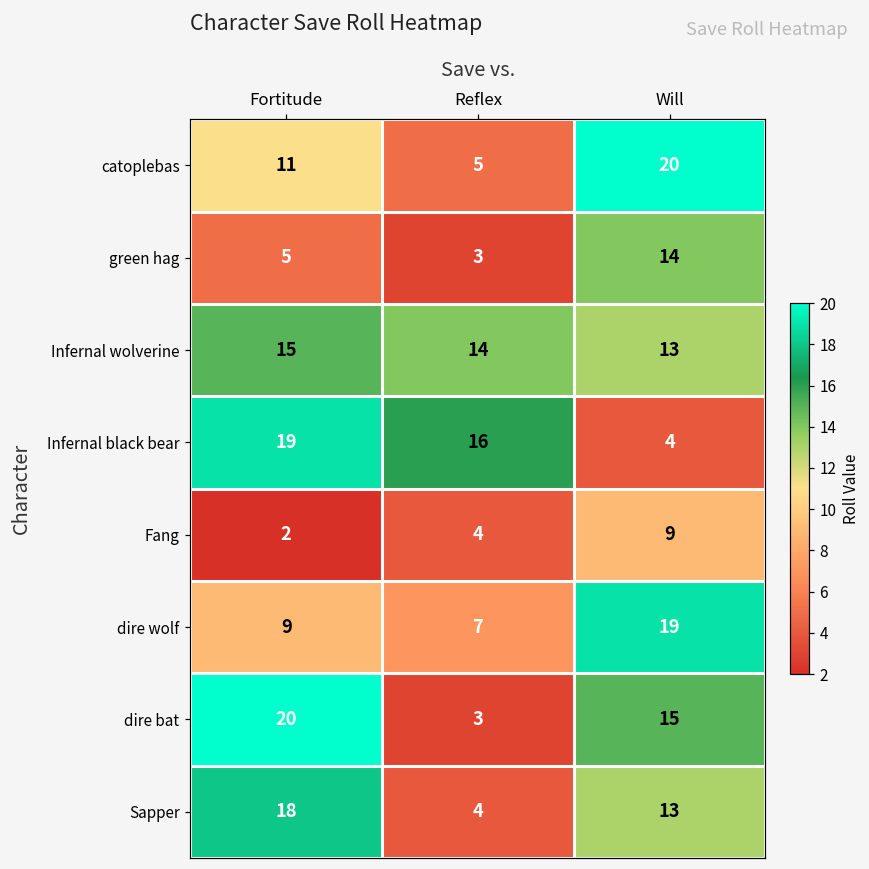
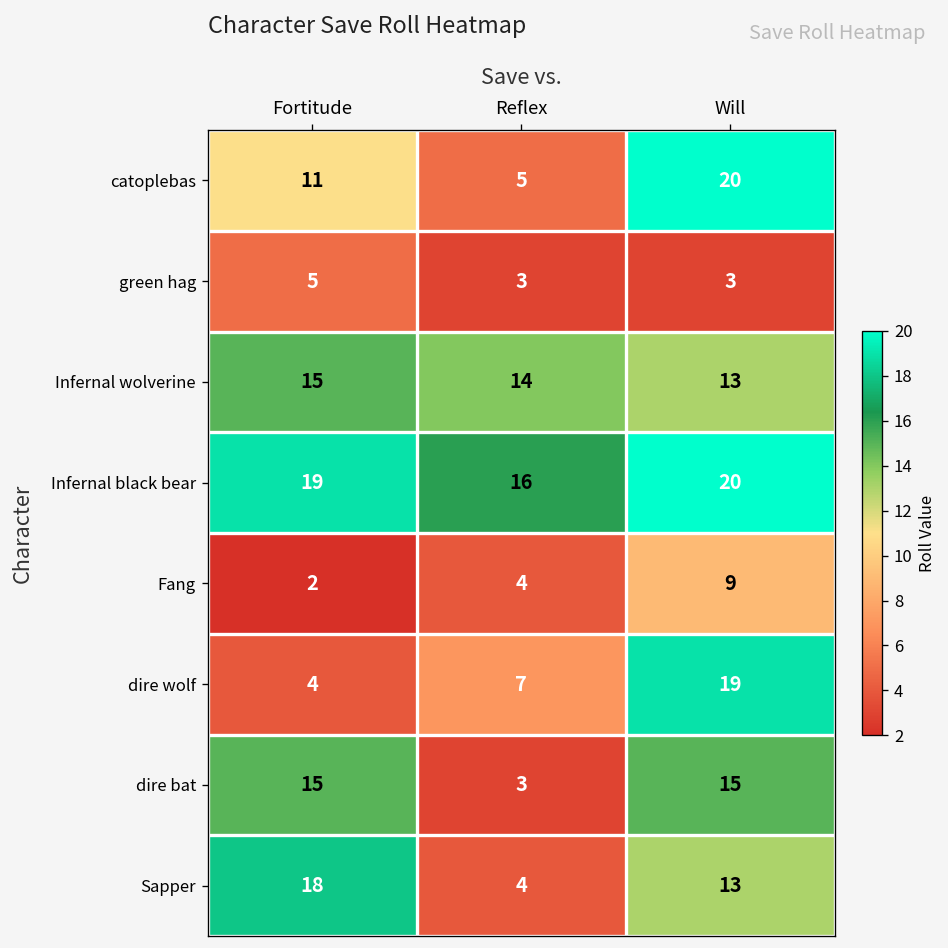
green hag, Will: 14 -> 3
Infernal black bear, Will: 4 -> 20
dire wolf, Fortitude: 9 -> 4
dire bat, Fortitude: 20 -> 15
